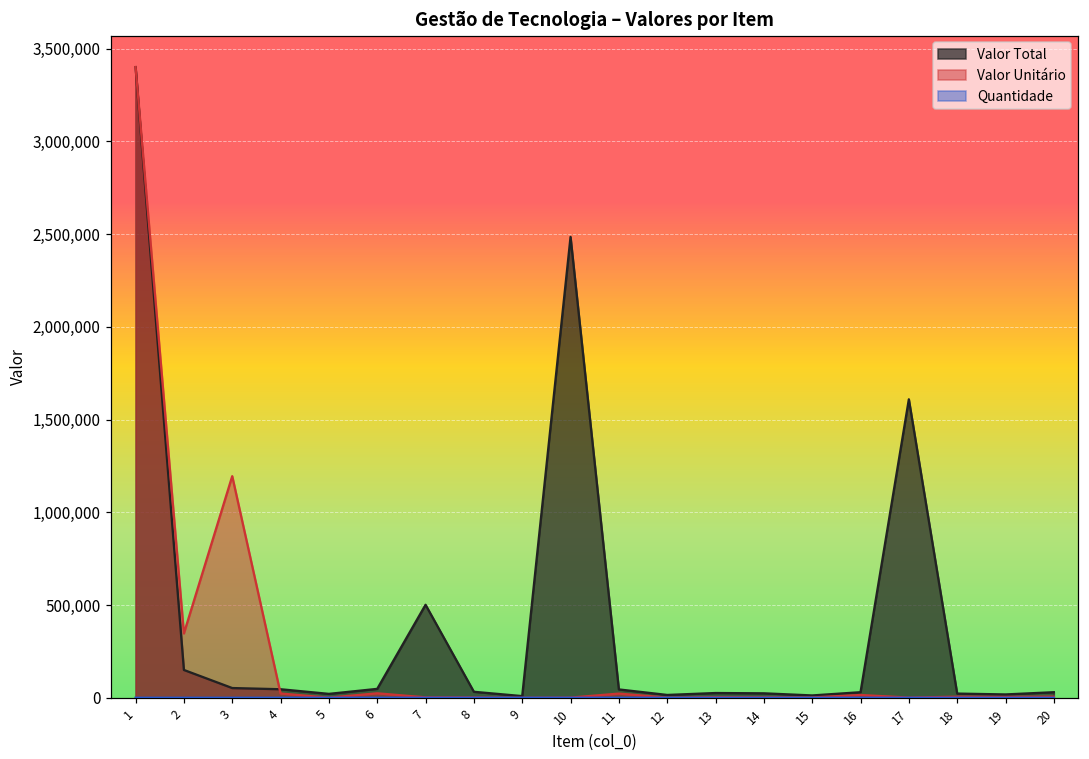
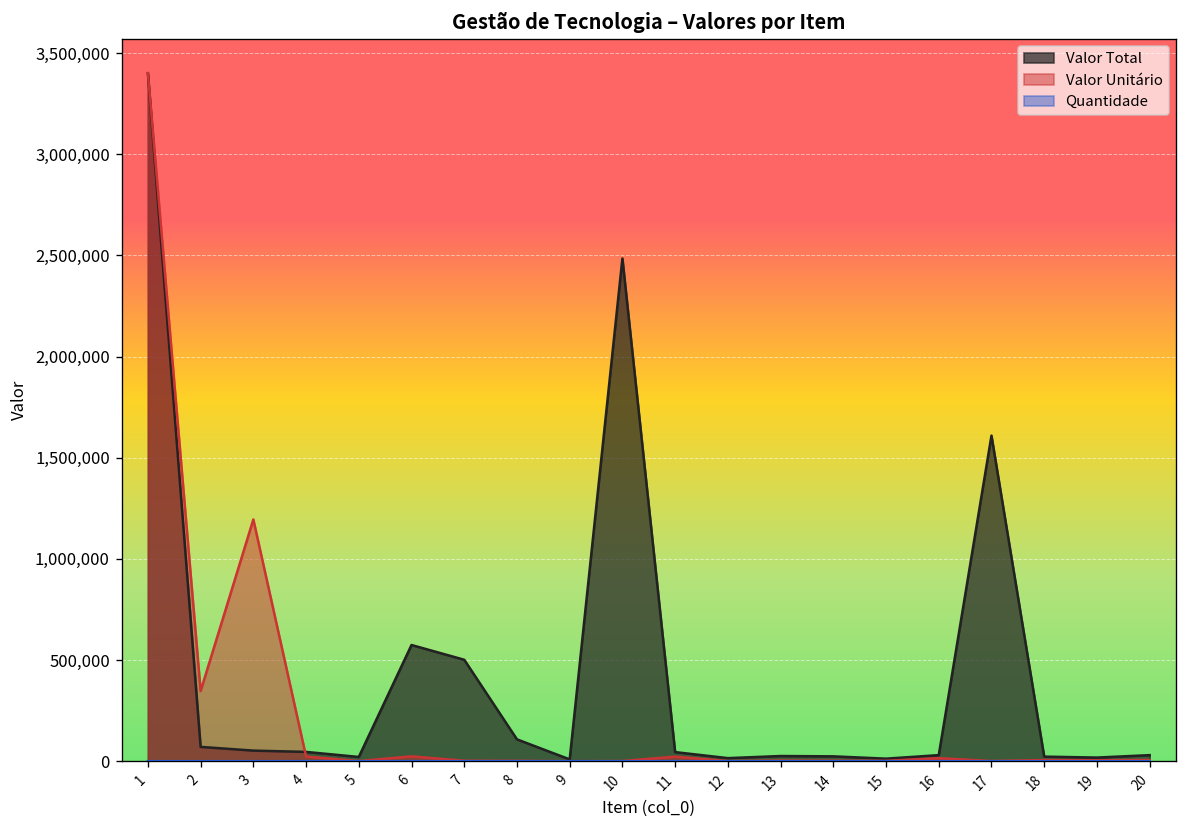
Valor Total, 2: 150,000 -> 70,000
Valor Total, 6: 50,000 -> 570,000
Valor Total, 8: 30,000 -> 110,000
